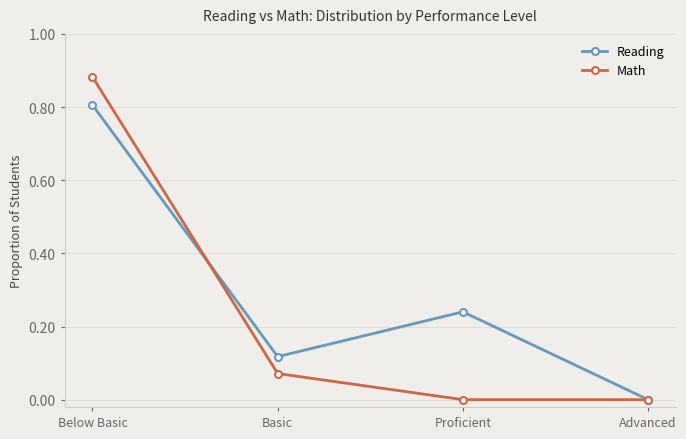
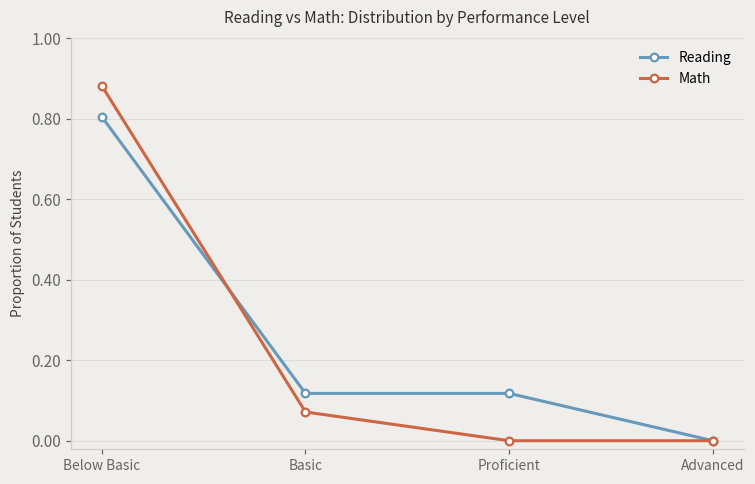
Reading, Proficient: 0.24 -> 0.12
